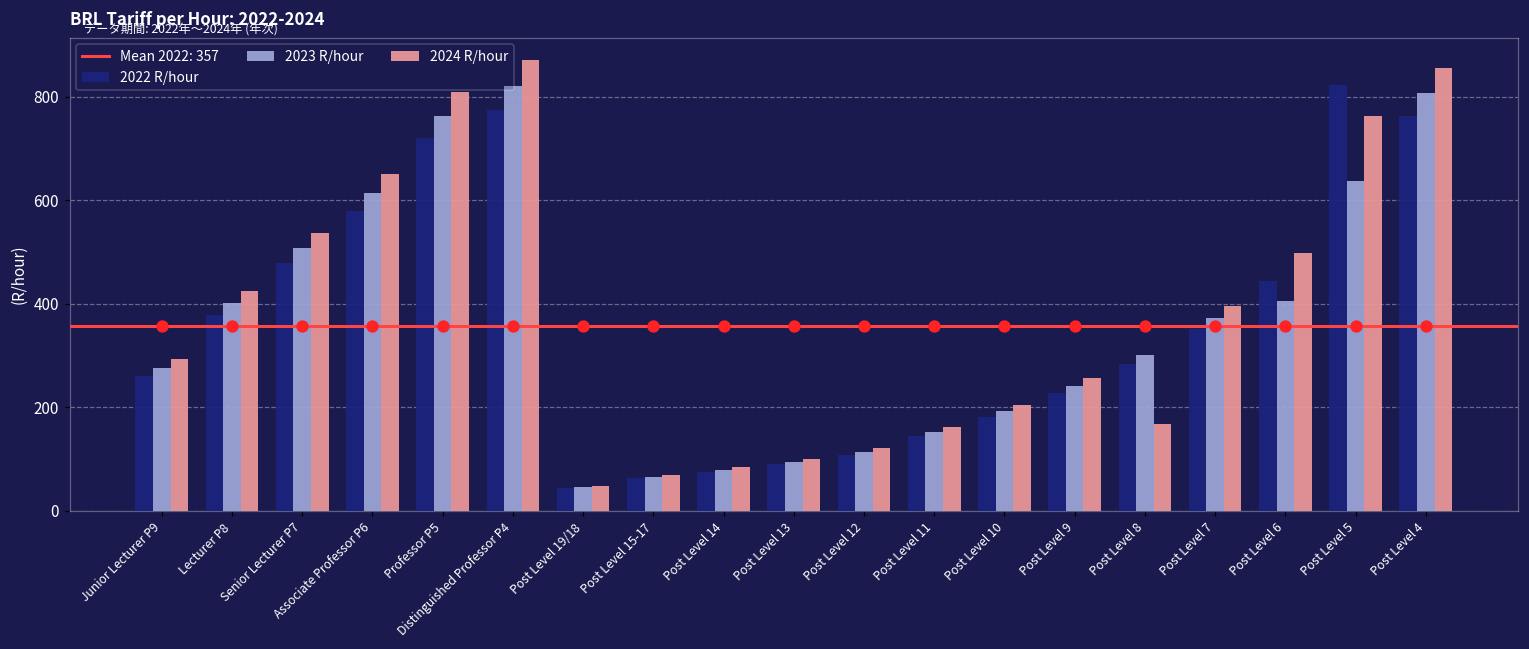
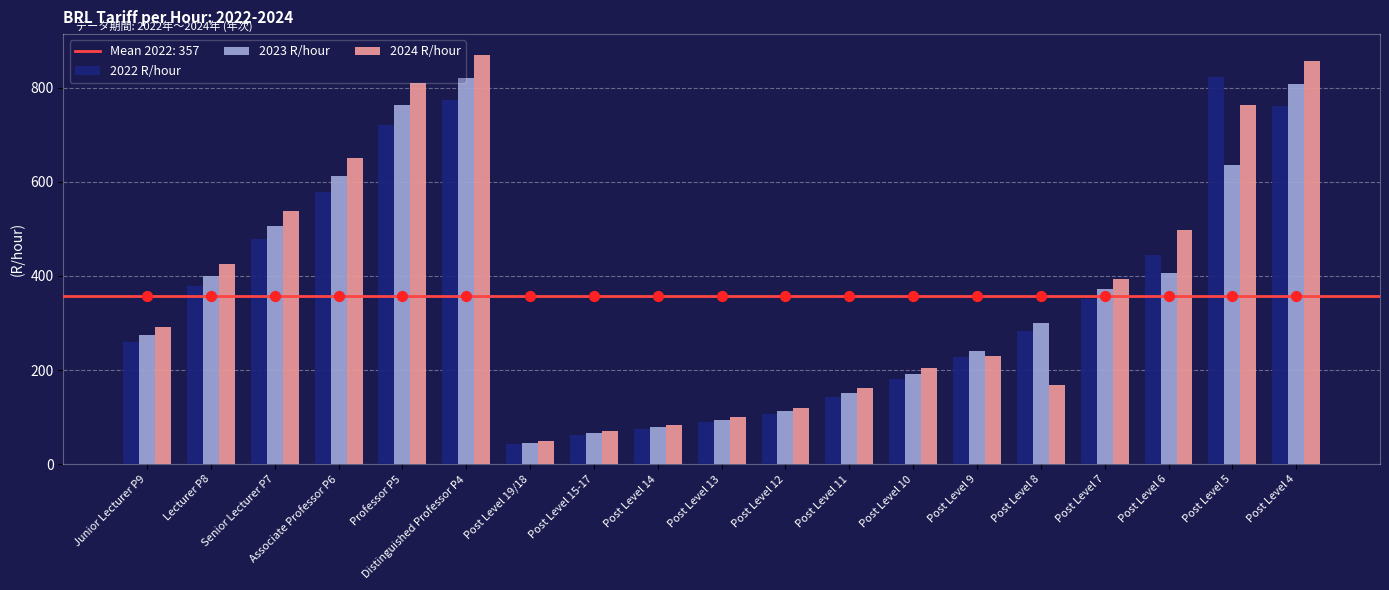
2024 R/hour, Post Level 9: 260 -> 230
